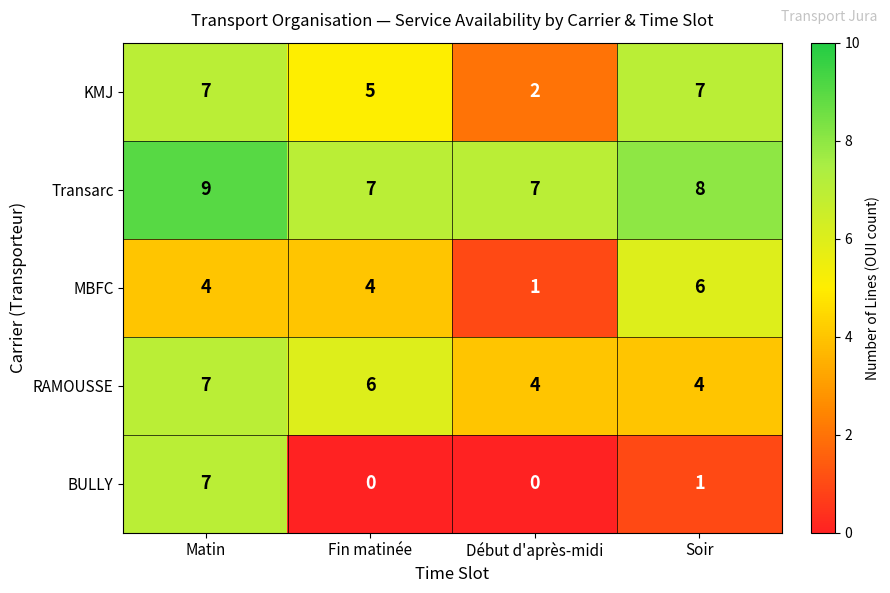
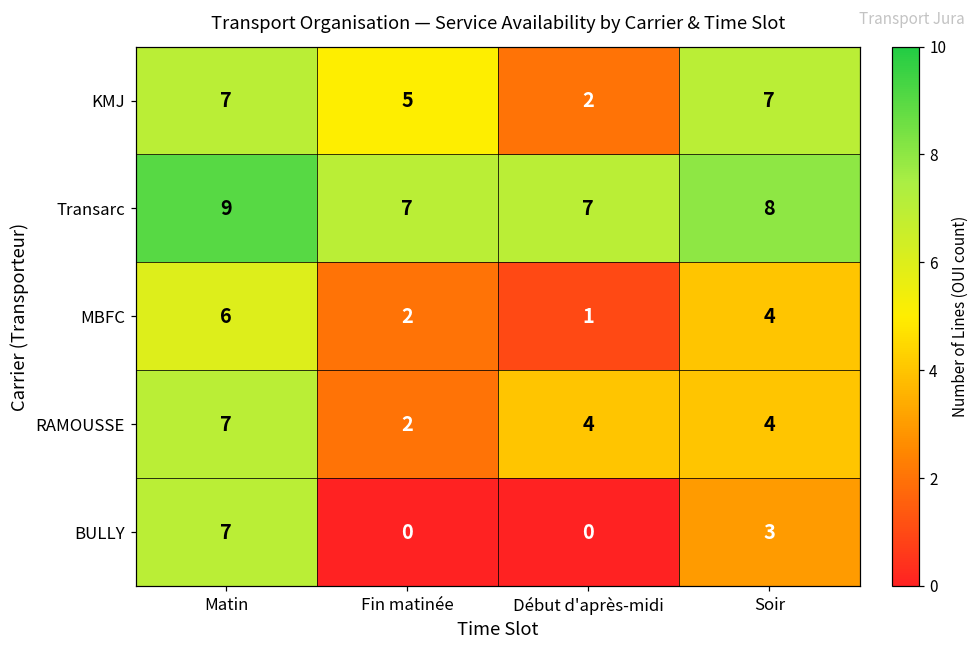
MBFC, Matin: 4 -> 6
MBFC, Fin matinée: 4 -> 2
MBFC, Soir: 6 -> 4
RAMOUSSE, Fin matinée: 6 -> 2
BULLY, Soir: 1 -> 3
